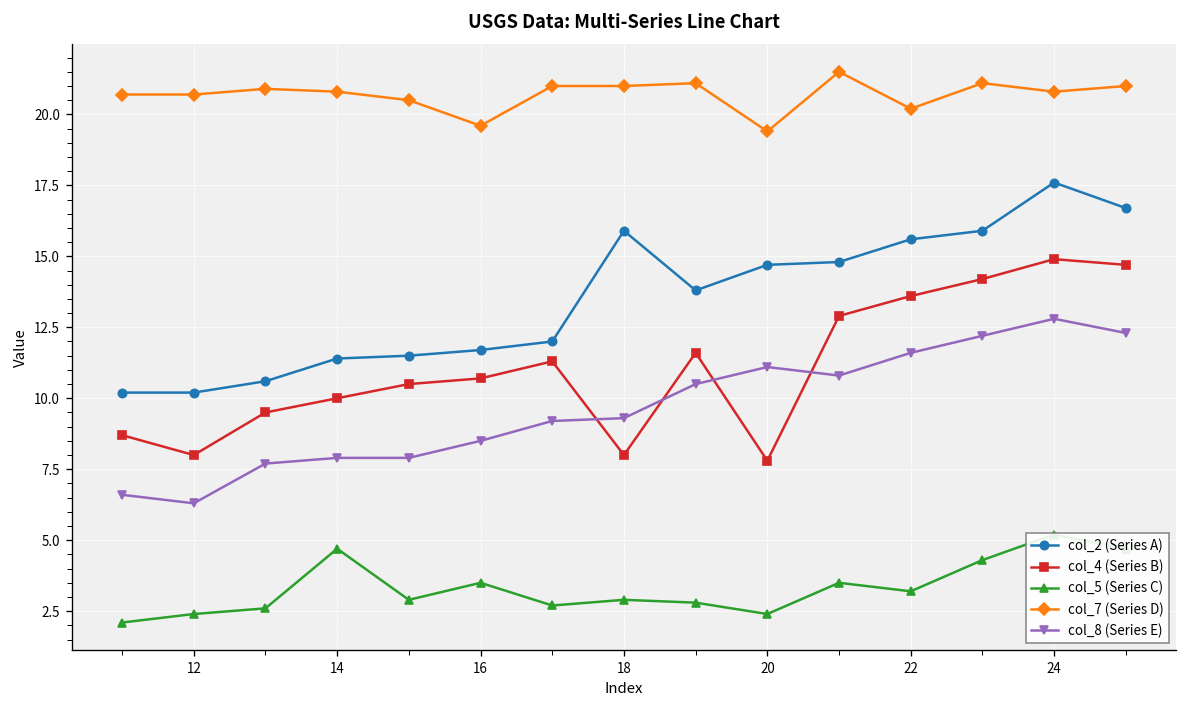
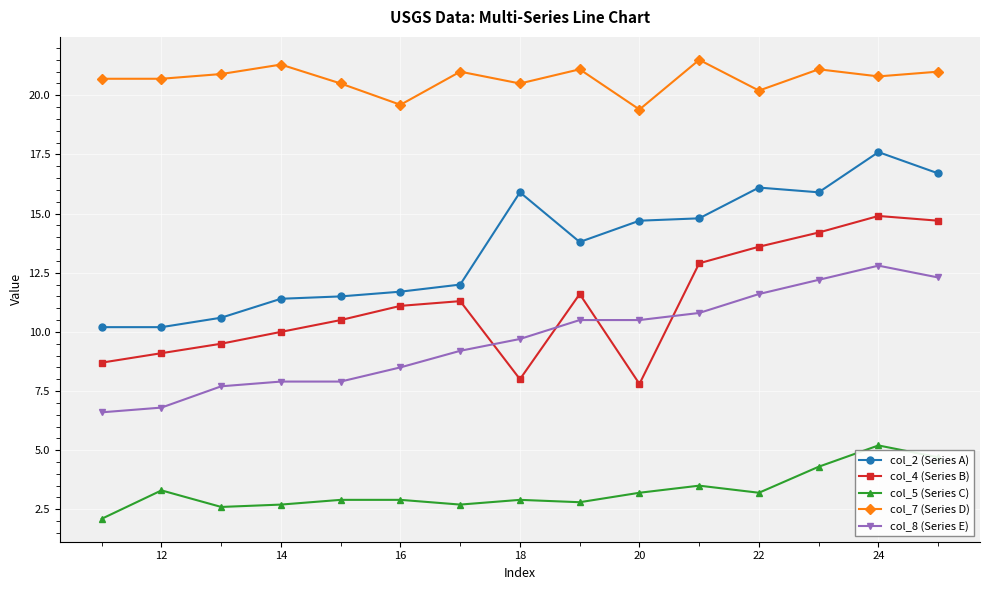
col_4 (Series B), 12: 8.0 -> 9.1
col_5 (Series C), 12: 2.4 -> 3.3
col_8 (Series E), 12: 6.3 -> 6.8
col_5 (Series C), 14: 4.7 -> 2.7
col_7 (Series D), 14: 20.8 -> 21.3
col_4 (Series B), 16: 10.7 -> 11.1
col_5 (Series C), 16: 3.5 -> 2.9
col_7 (Series D), 18: 21.0 -> 20.5
col_8 (Series E), 18: 9.3 -> 9.7
col_5 (Series C), 20: 2.4 -> 3.2
col_8 (Series E), 20: 11.1 -> 10.5
col_2 (Series A), 22: 15.6 -> 16.1
